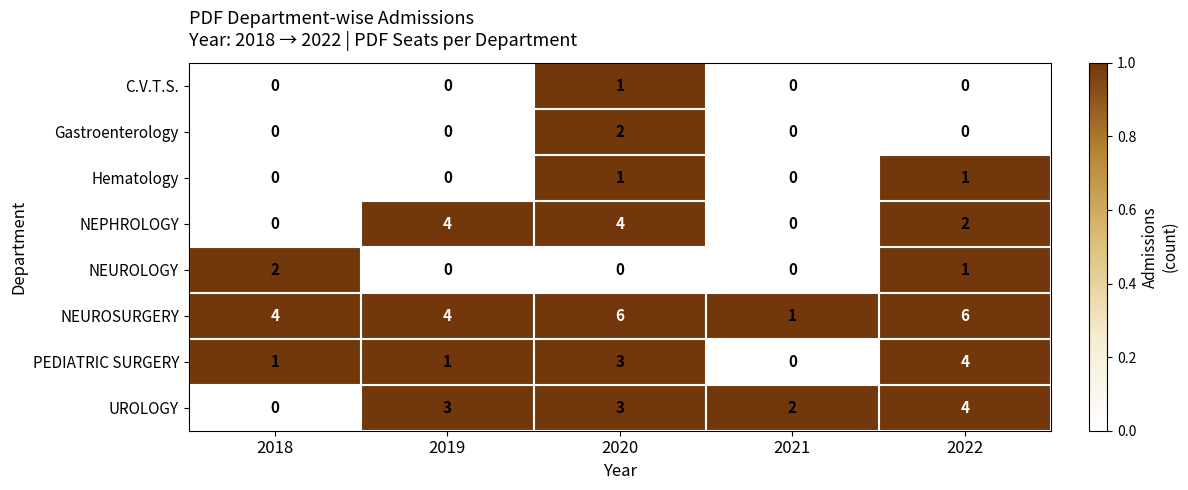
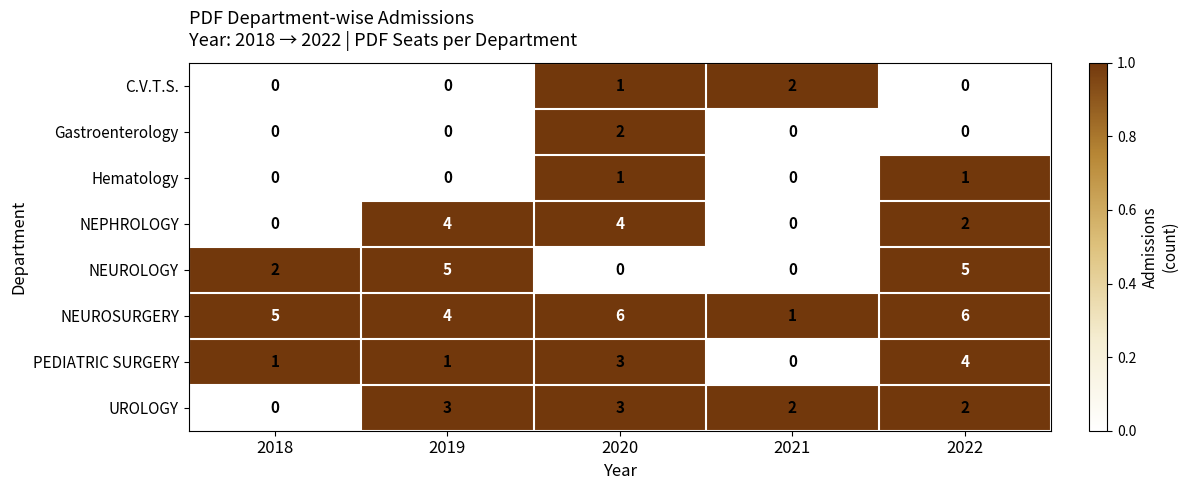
C.V.T.S., 2021: 0 -> 2
NEUROLOGY, 2019: 0 -> 5
NEUROLOGY, 2022: 1 -> 5
NEUROSURGERY, 2018: 4 -> 5
UROLOGY, 2022: 4 -> 2
